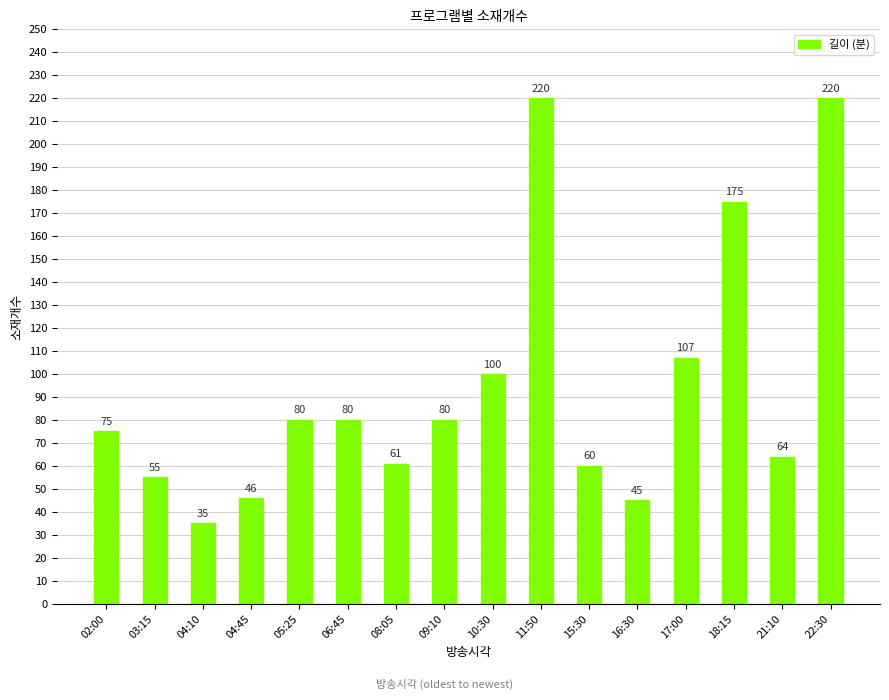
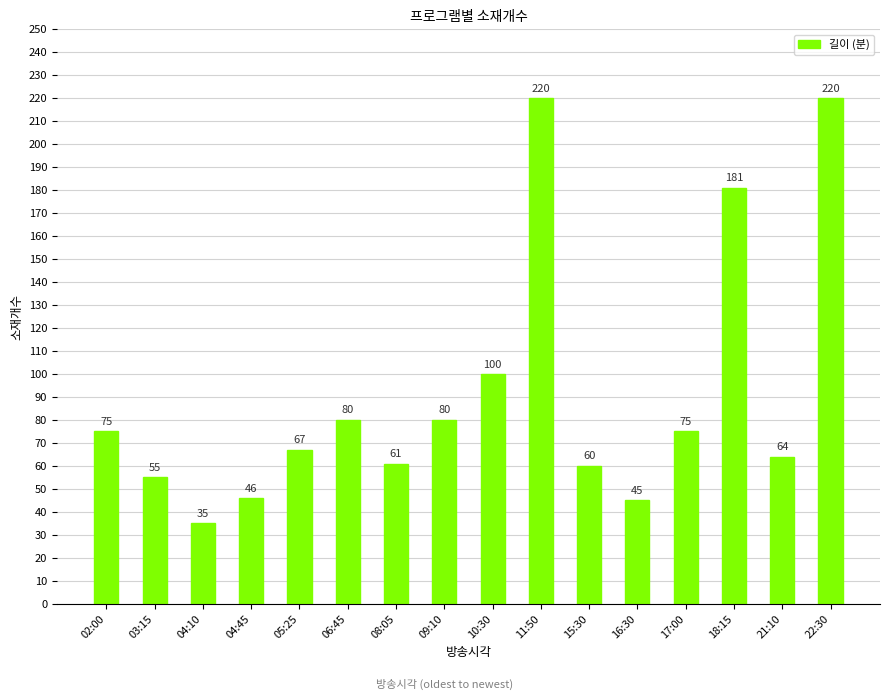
05:25: 80 -> 67
17:00: 107 -> 75
18:15: 175 -> 181
